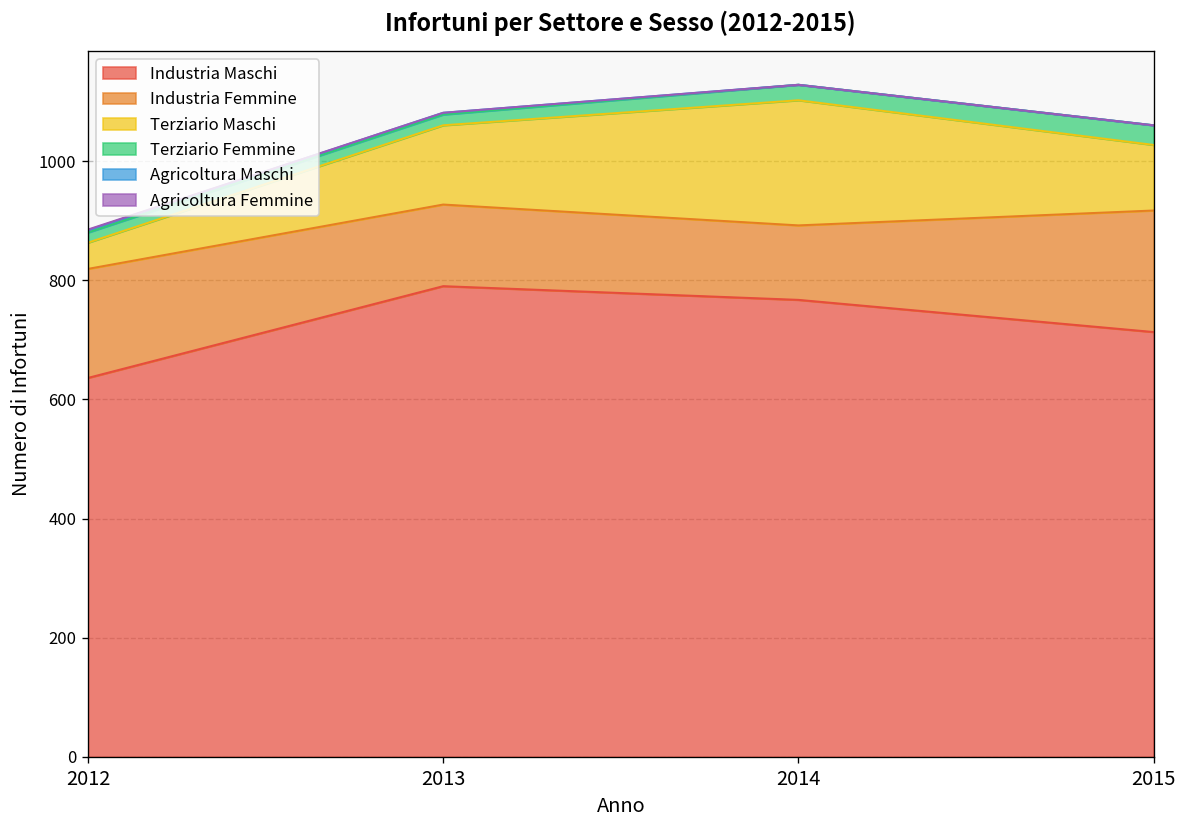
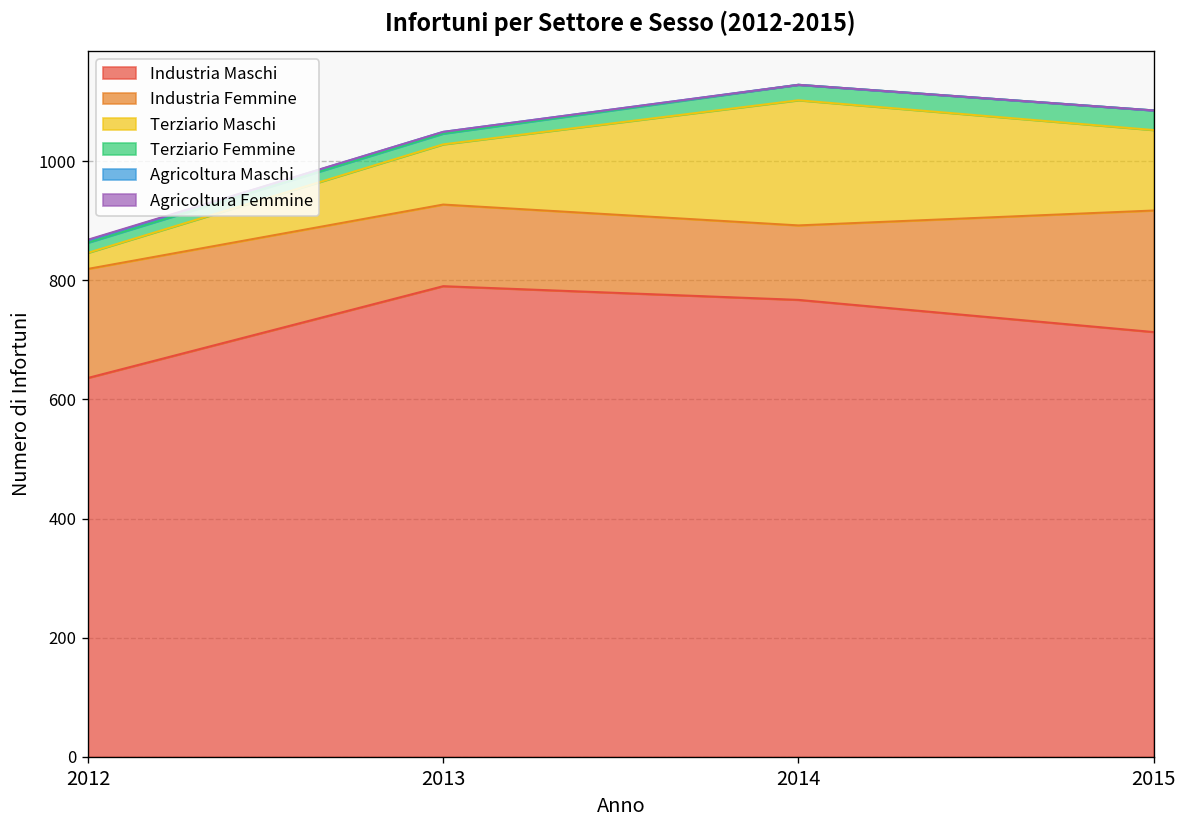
Terziario Maschi, 2012: 40 -> 30
Terziario Maschi, 2013: 130 -> 100
Terziario Maschi, 2015: 110 -> 140
